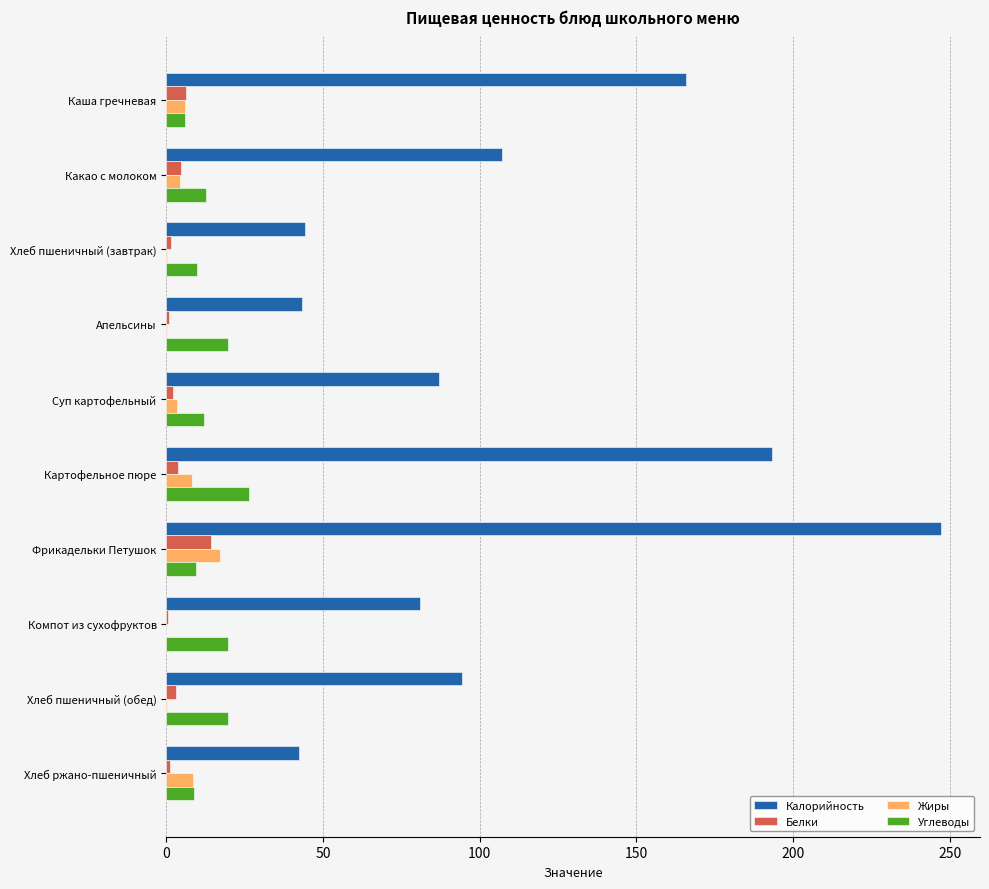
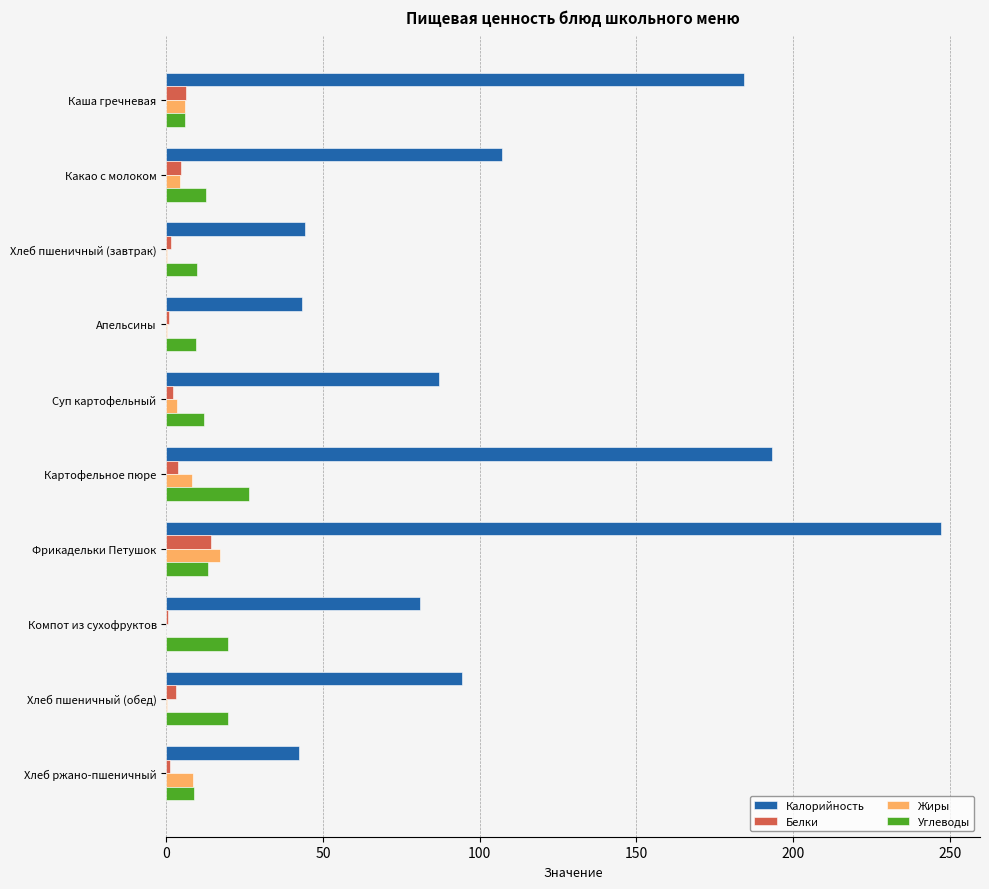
Калорийность, Каша гречневая: 166 -> 184
Углеводы, Апельсины: 20 -> 10
Углеводы, Фрикадельки Петушок: 10 -> 13
